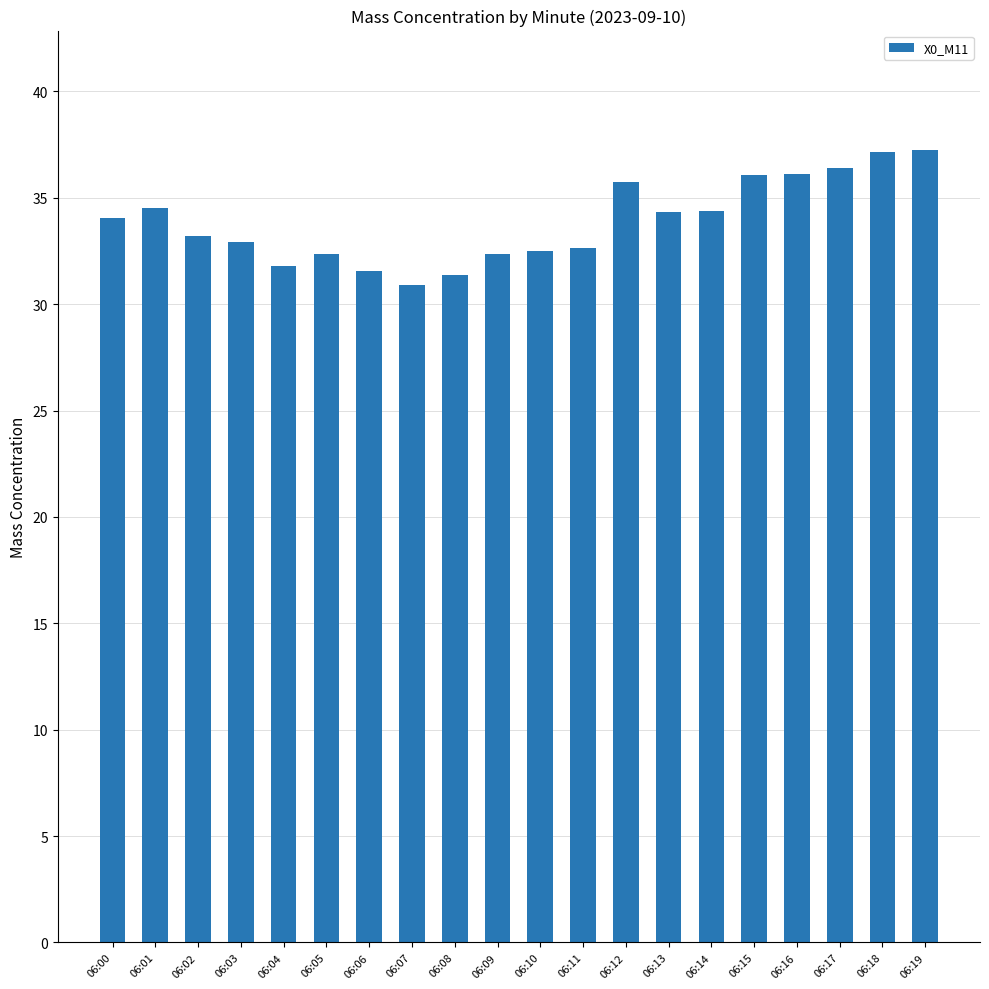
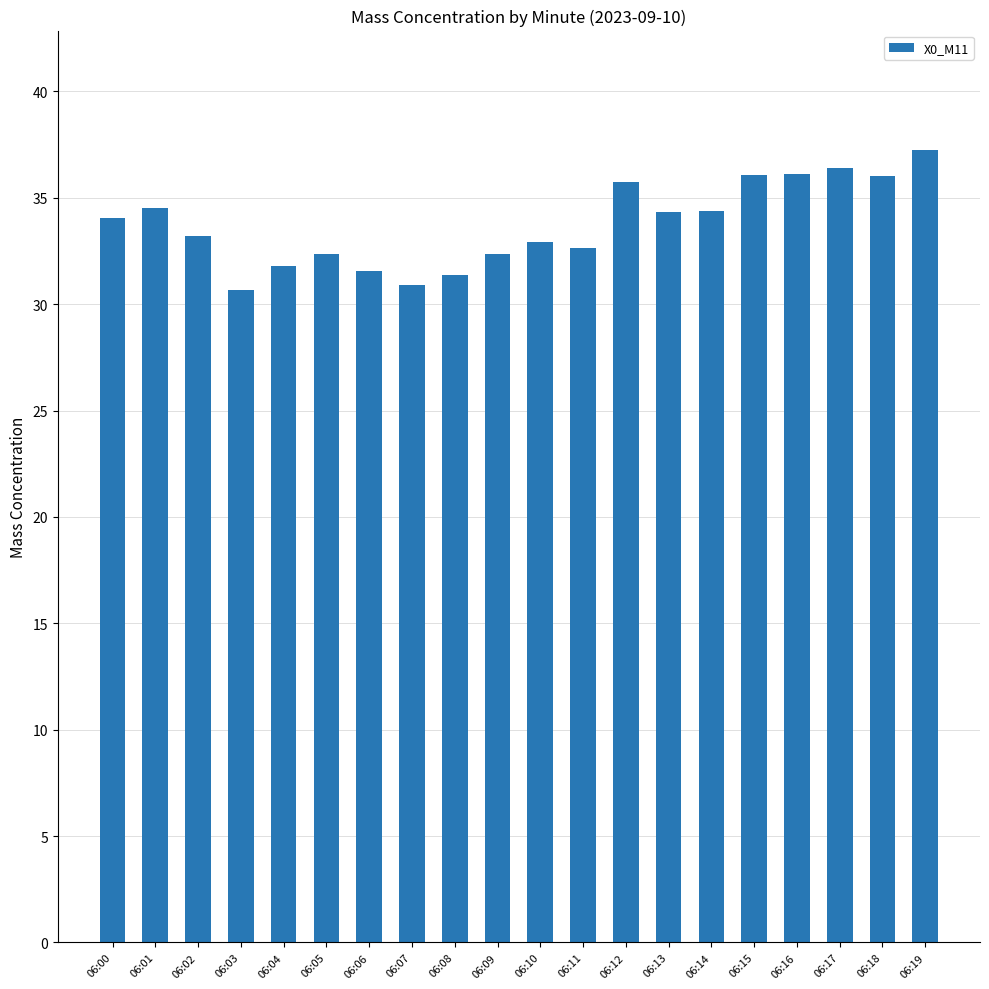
06:03: 32.9 -> 30.7
06:10: 32.5 -> 32.9
06:18: 37.1 -> 36.0
